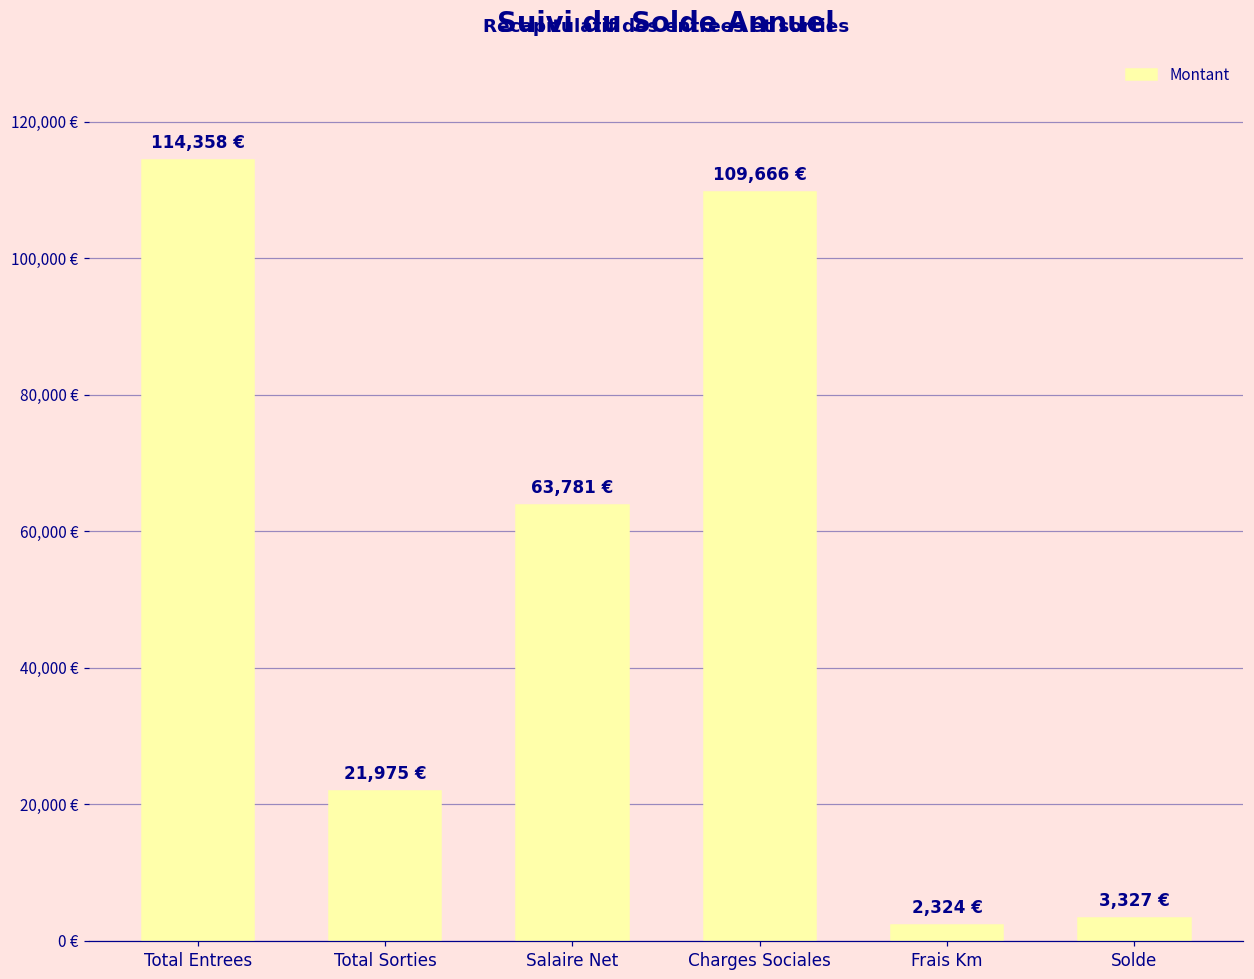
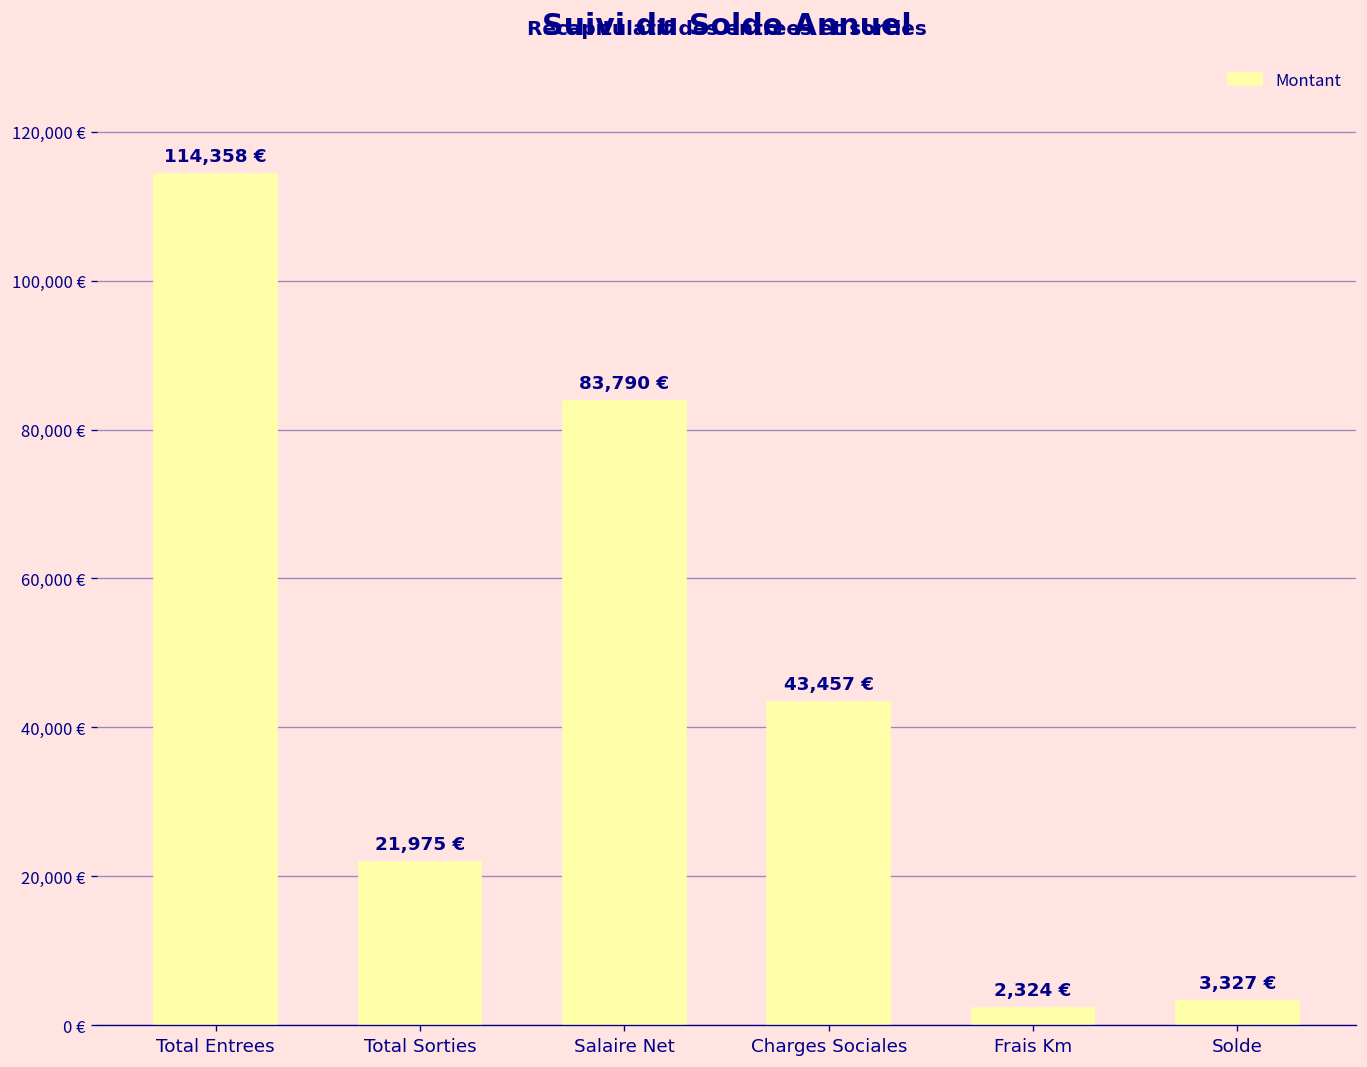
Salaire Net: 63,781 -> 83,790
Charges Sociales: 109,666 -> 43,457
